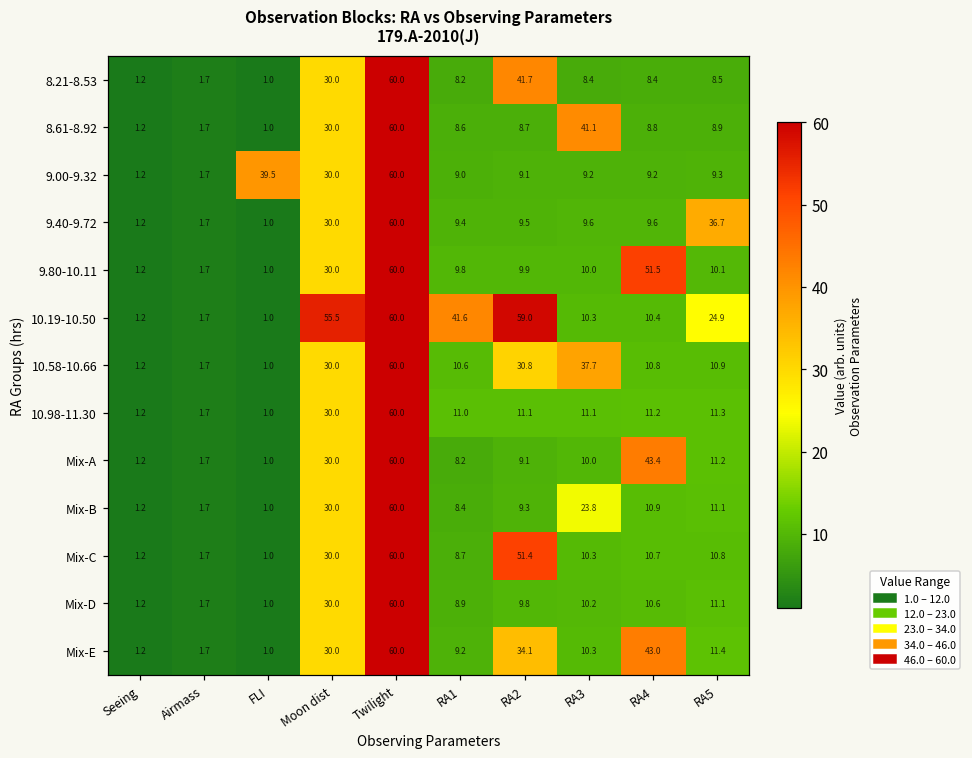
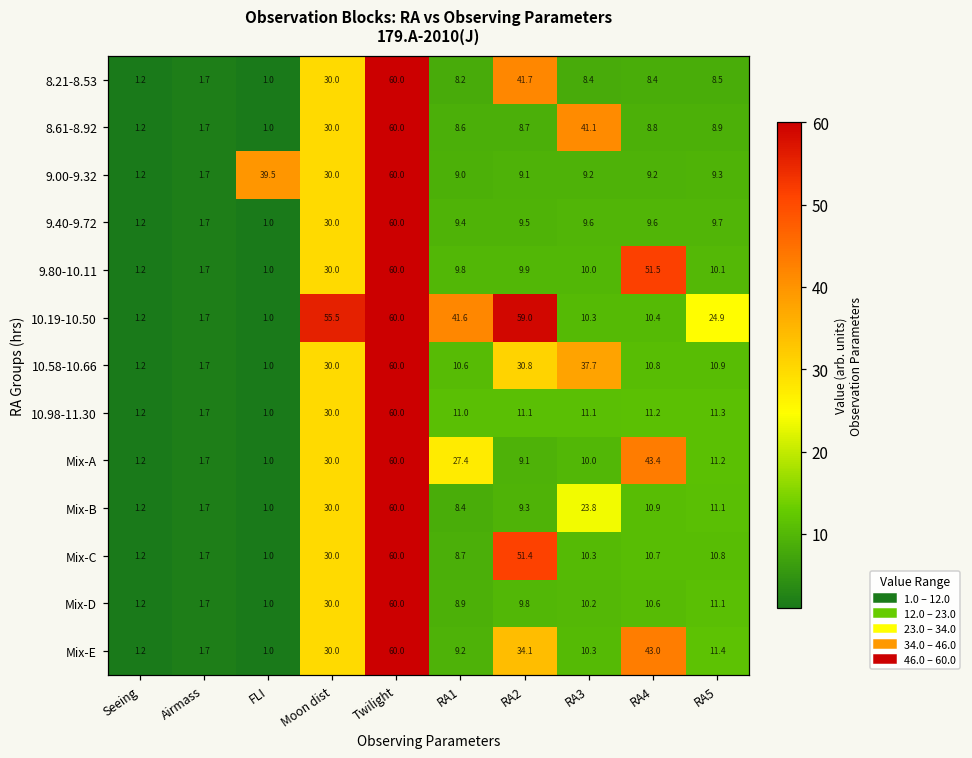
9.40-9.72, RA5: 36.7 -> 9.7
Mix-A, RA1: 8.2 -> 27.4
